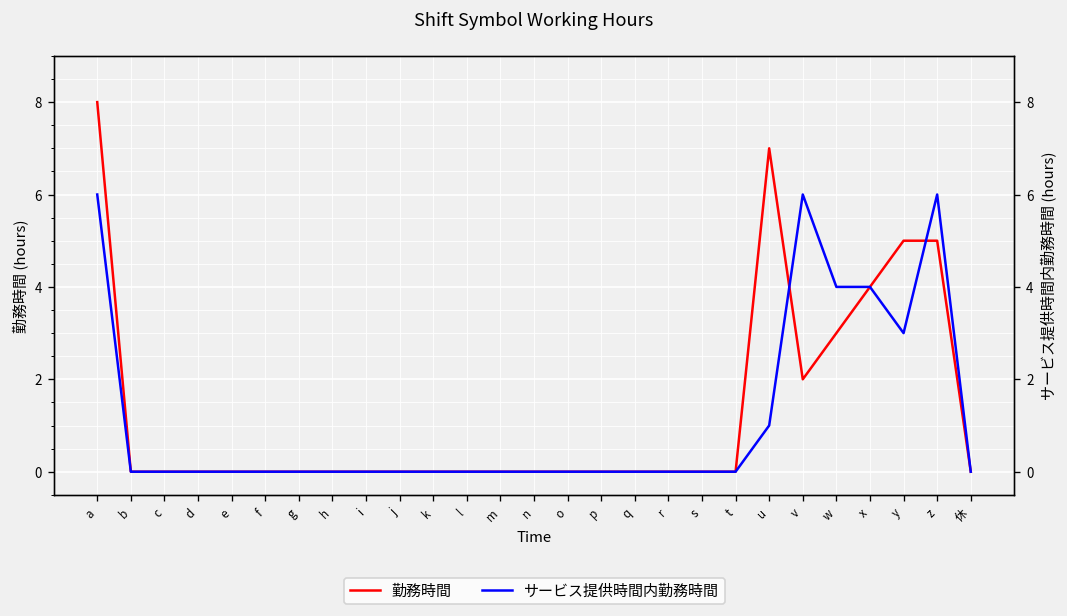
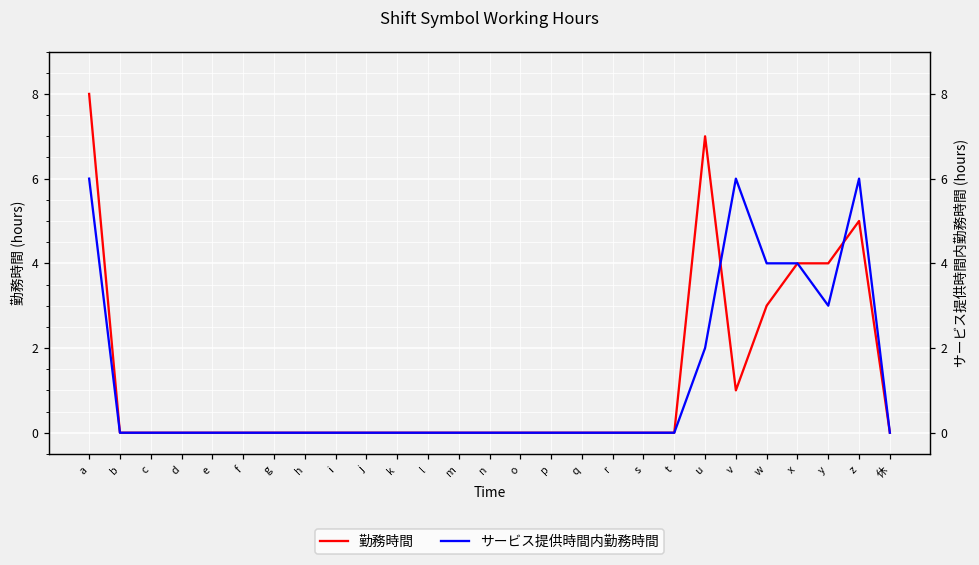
勤務時間, v: 2 -> 1
勤務時間, y: 5 -> 4
サービス提供時間内勤務時間, u: 1 -> 2
